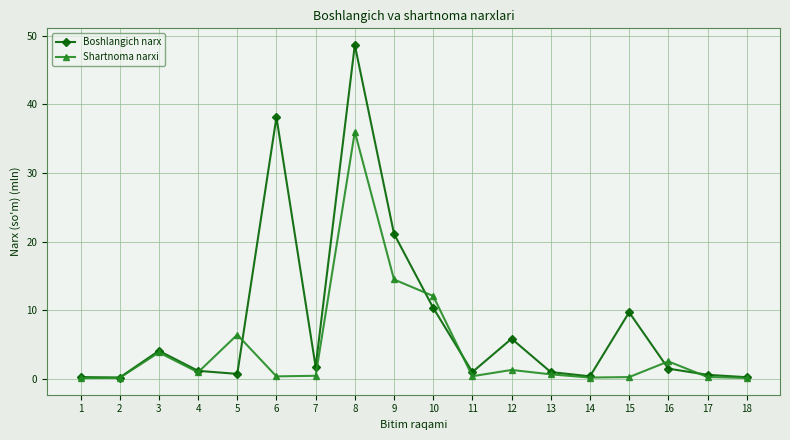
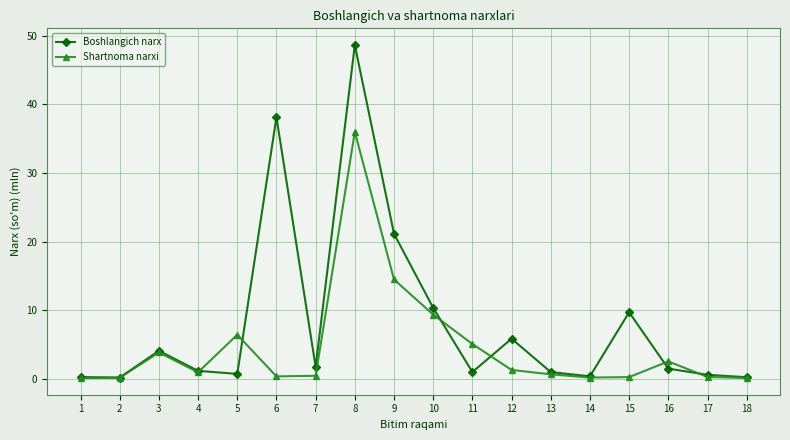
Shartnoma narxi, 10: 12 -> 9
Shartnoma narxi, 11: 0 -> 5
